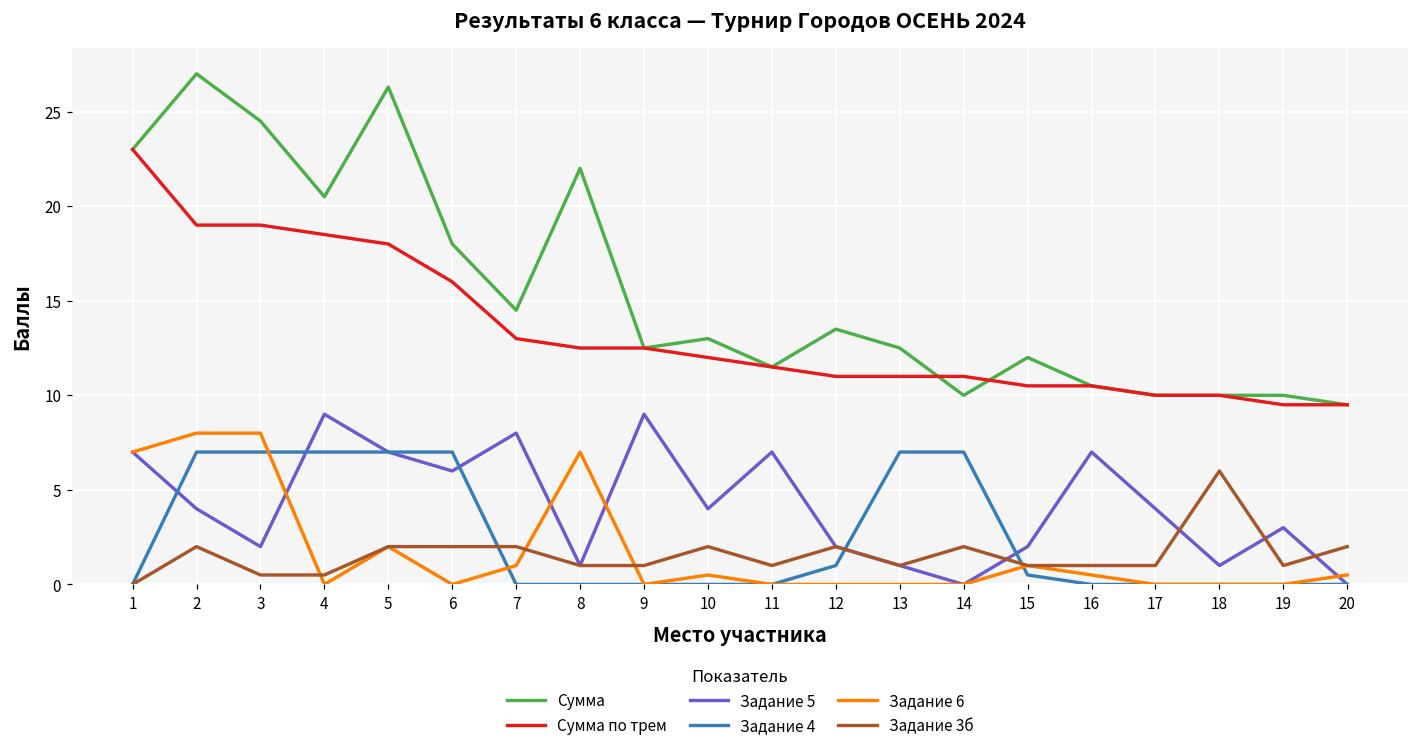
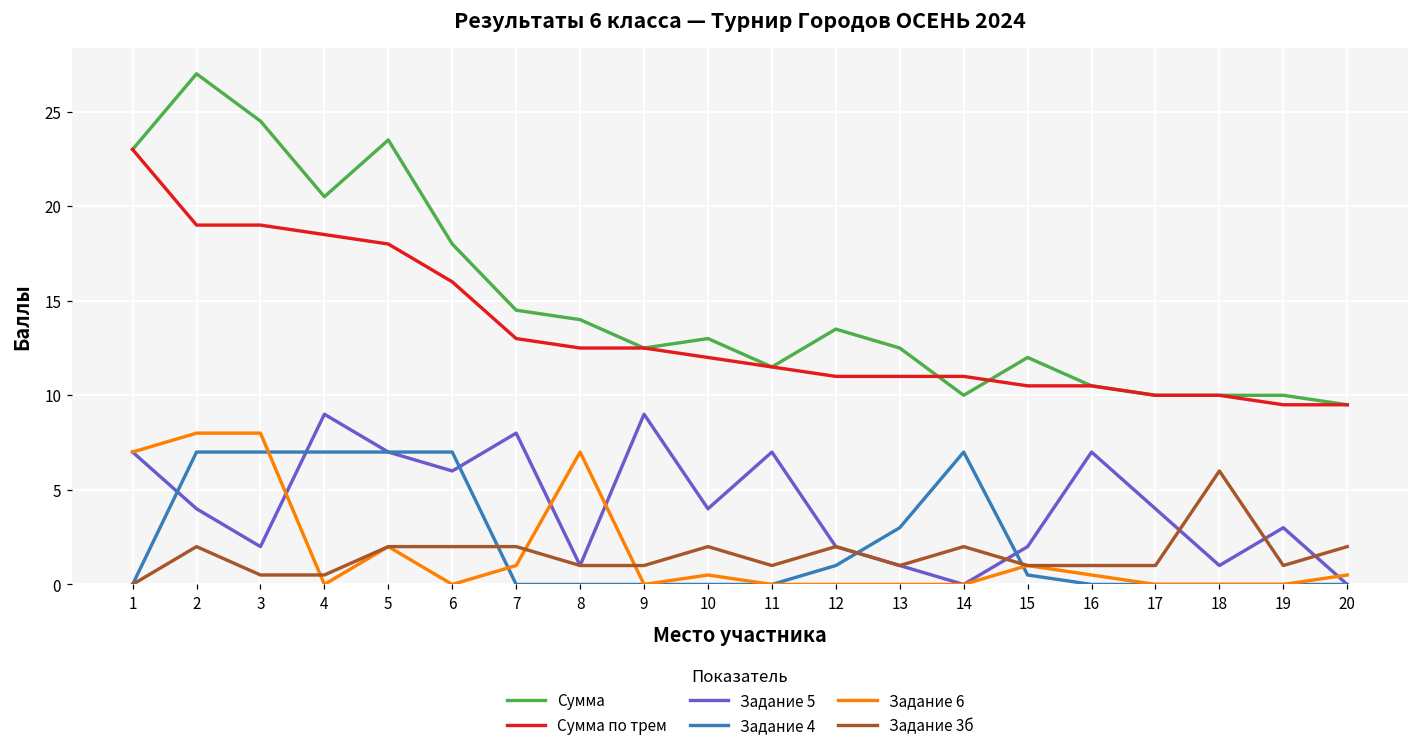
Сумма, 5: 26.3 -> 23.5
Сумма, 8: 22 -> 14
Задание 4, 13: 7 -> 3
